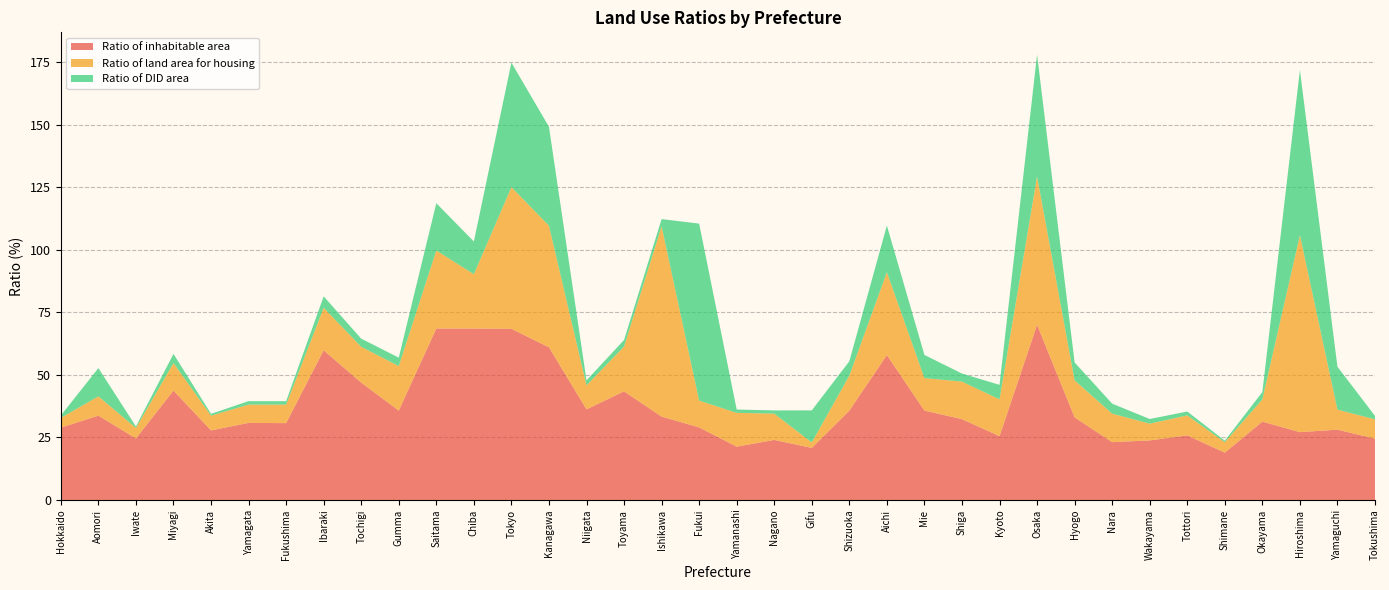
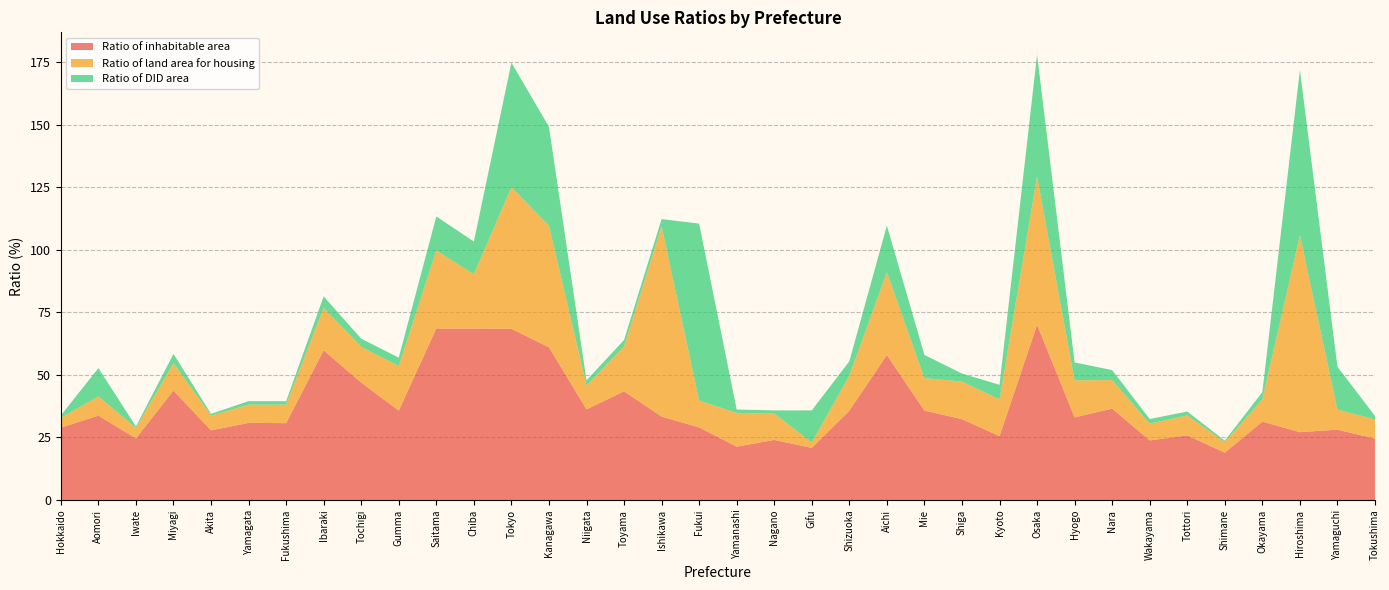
Ratio of DID area, Saitama: 19 -> 14
Ratio of inhabitable area, Nara: 23 -> 37
